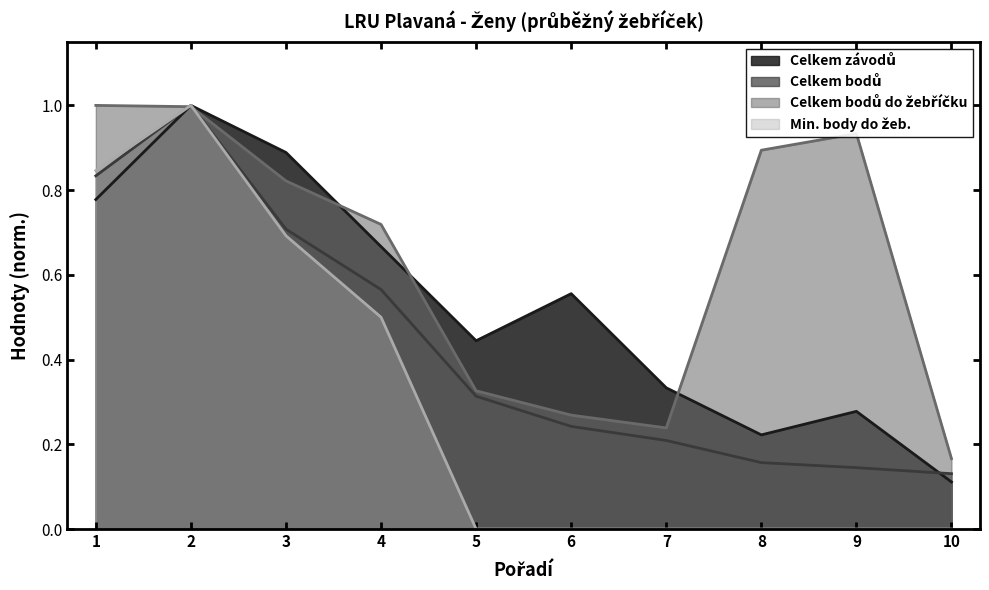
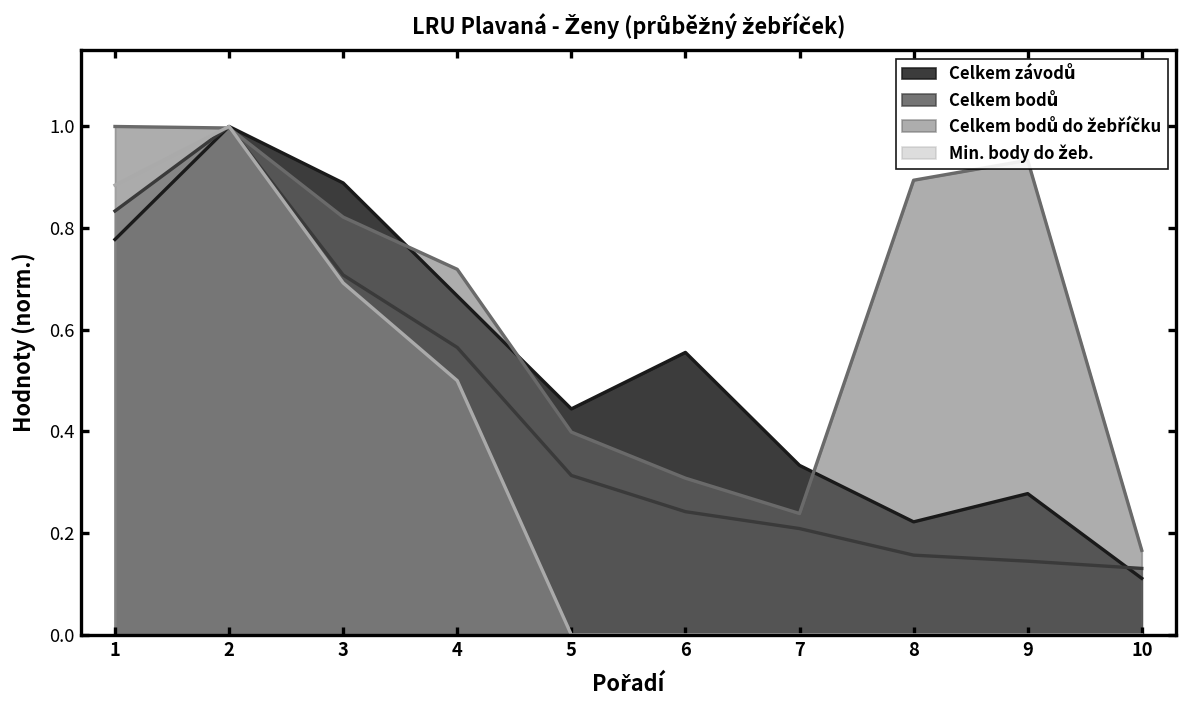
Min. body do žeb., 1: 0.85 -> 0.88
Celkem bodů do žebříčku, 5: 0.33 -> 0.40
Celkem bodů do žebříčku, 6: 0.27 -> 0.31
